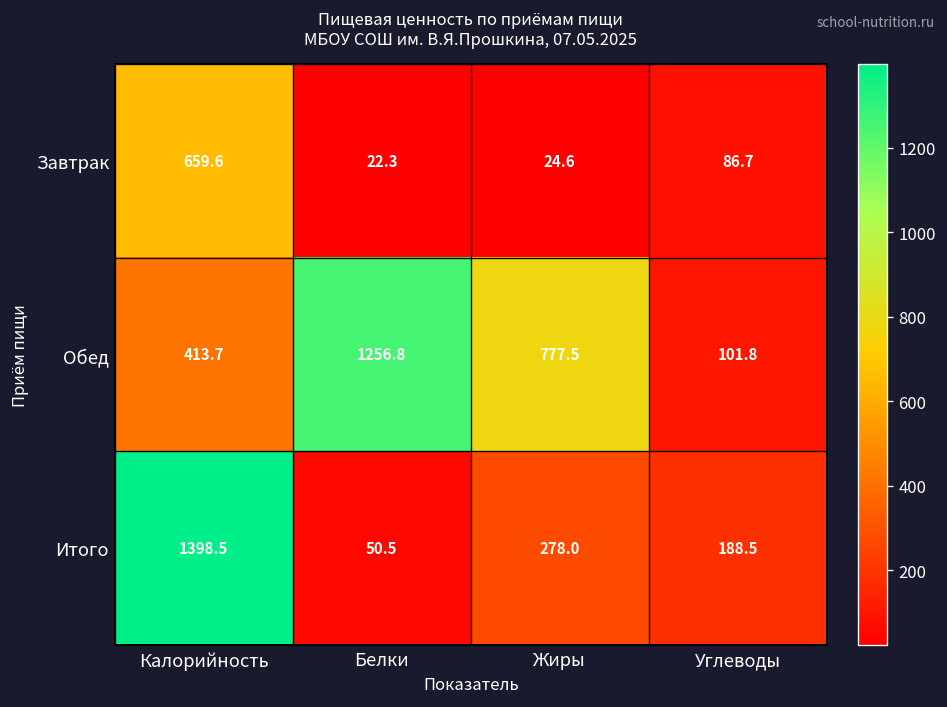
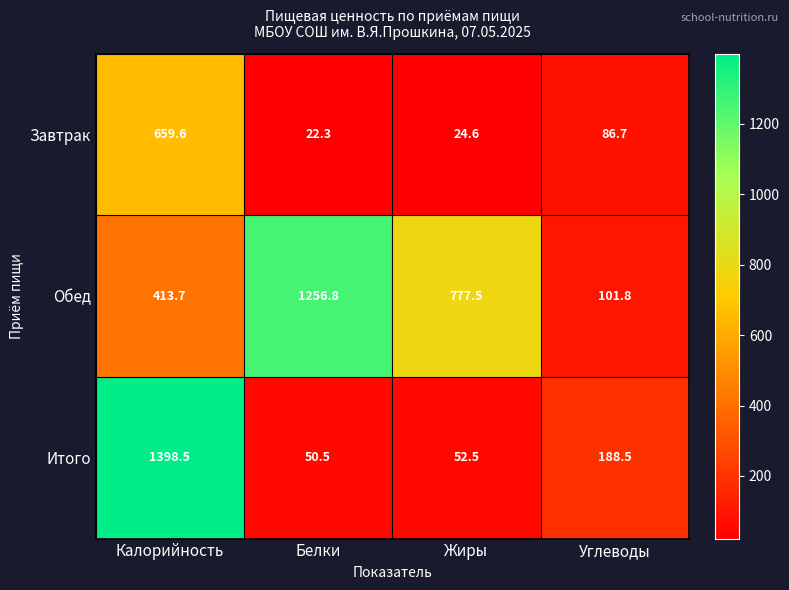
Итого, Жиры: 278.0 -> 52.5
